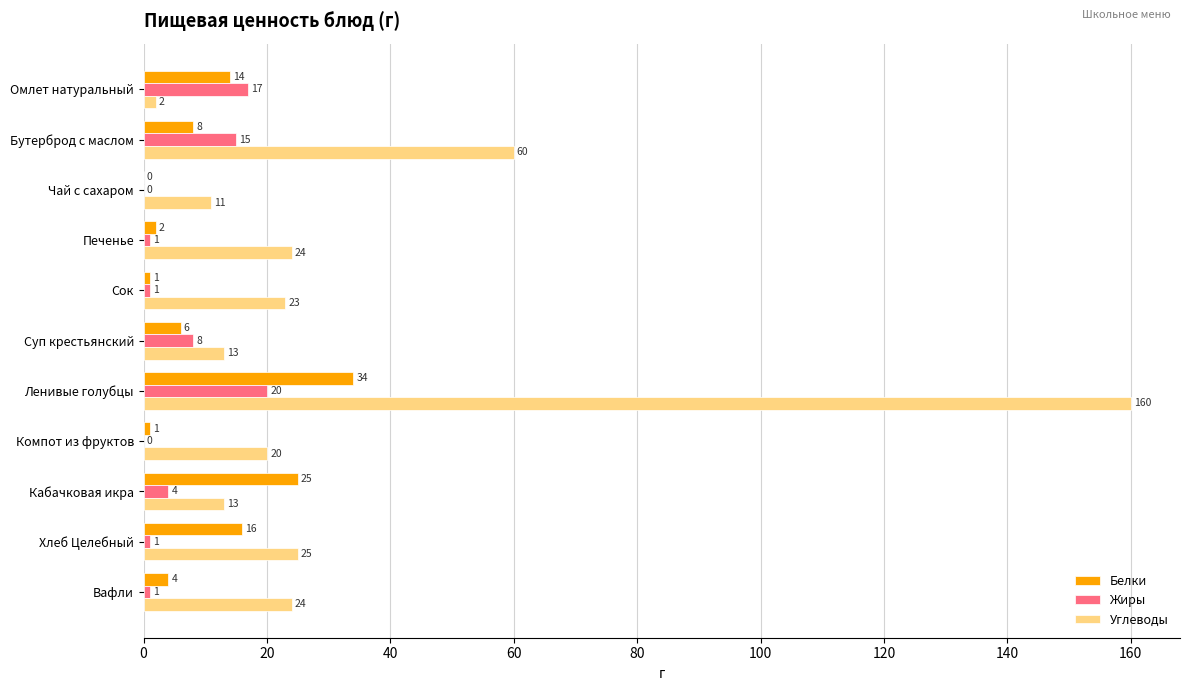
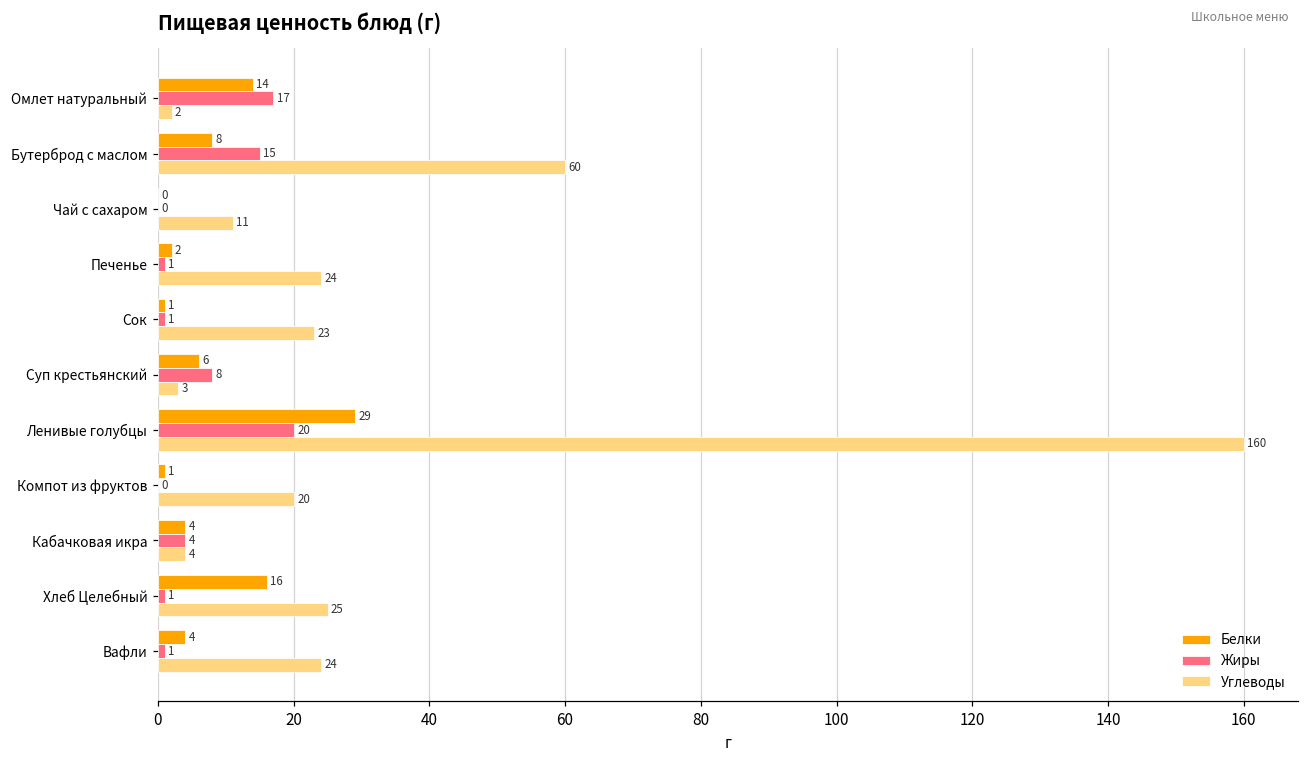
Углеводы, Суп крестьянский: 13 -> 3
Белки, Ленивые голубцы: 34 -> 29
Белки, Кабачковая икра: 25 -> 4
Углеводы, Кабачковая икра: 13 -> 4
